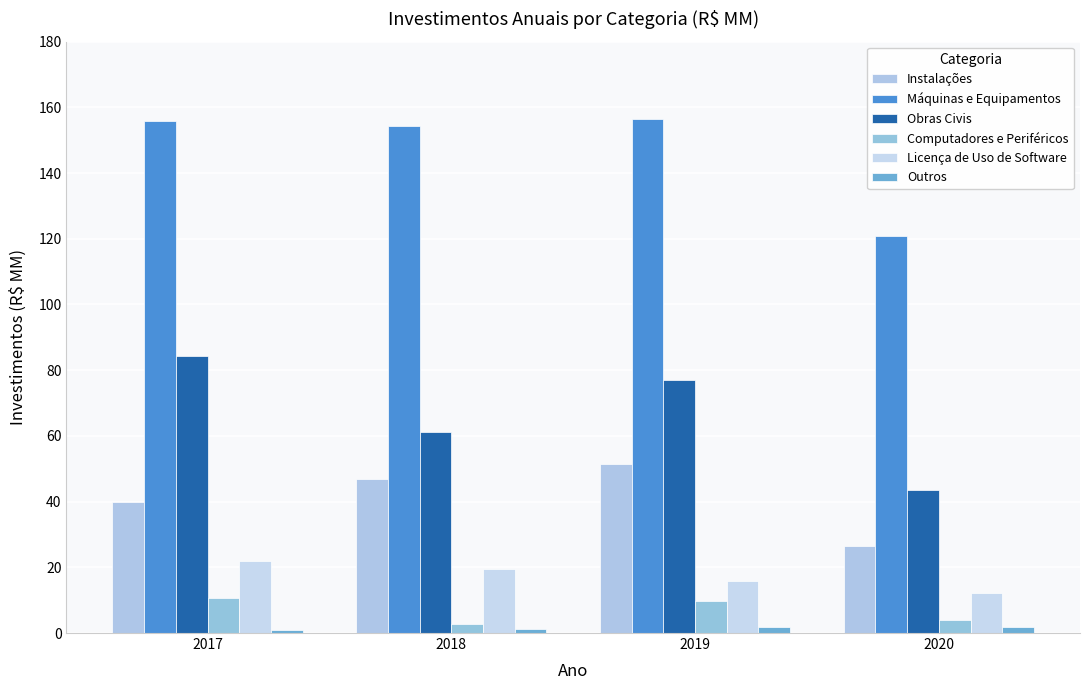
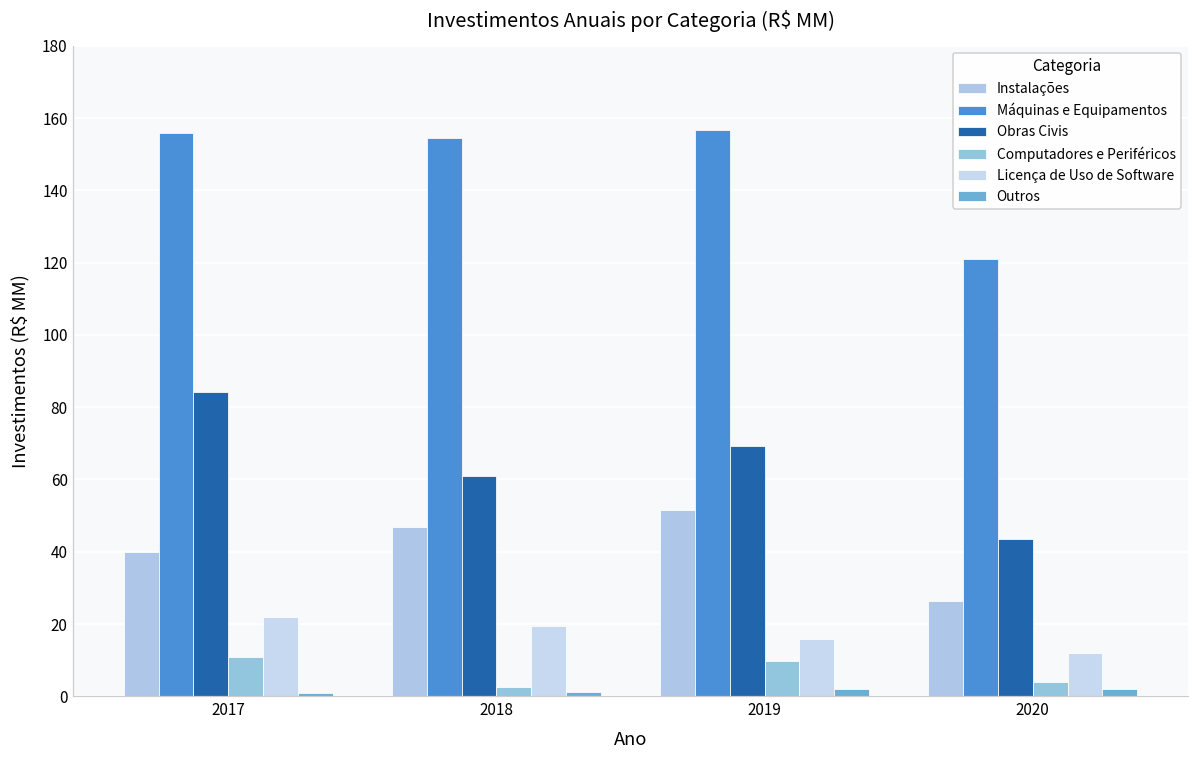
Obras Civis, 2019: 77 -> 69
